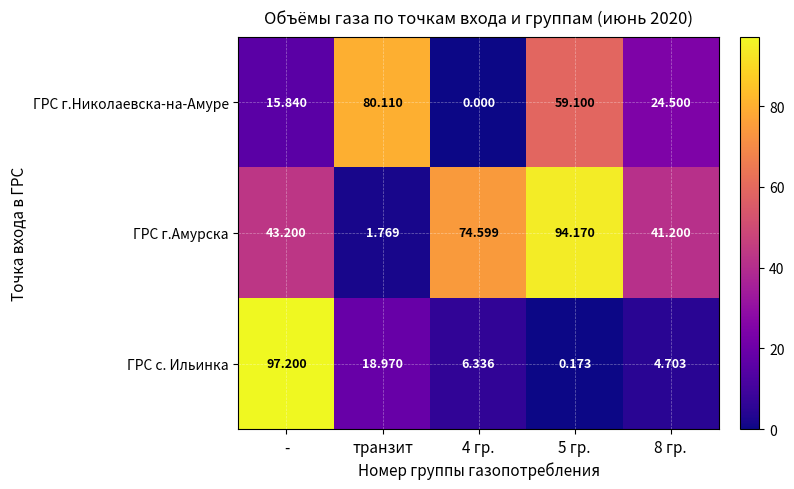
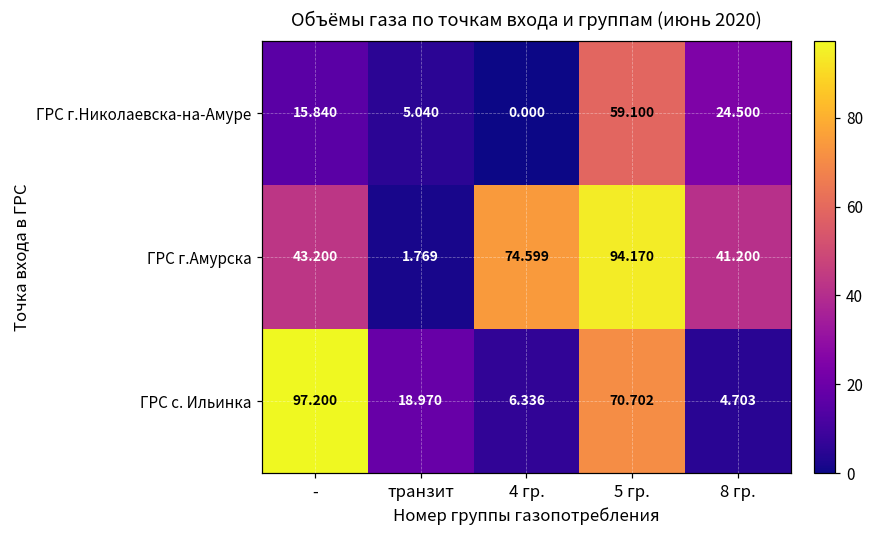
ГРС г.Николаевска-на-Амуре, транзит: 80.110 -> 5.040
ГРС с. Ильинка, 5 гр.: 0.173 -> 70.702
